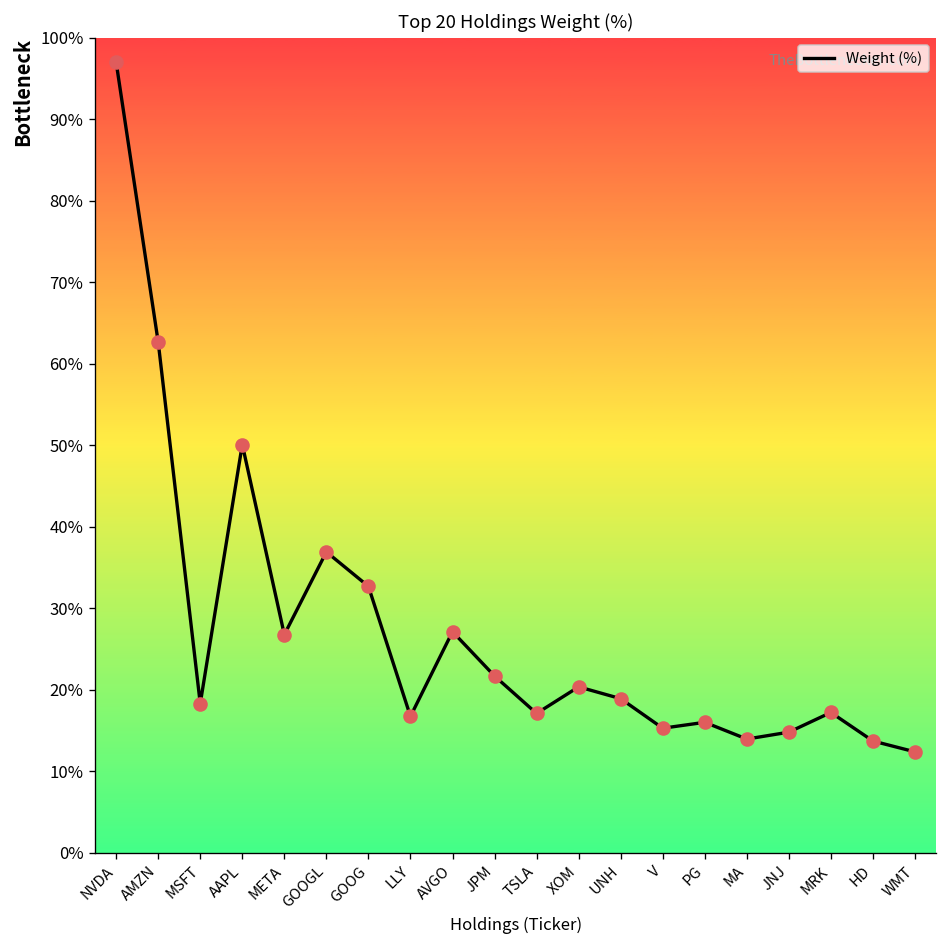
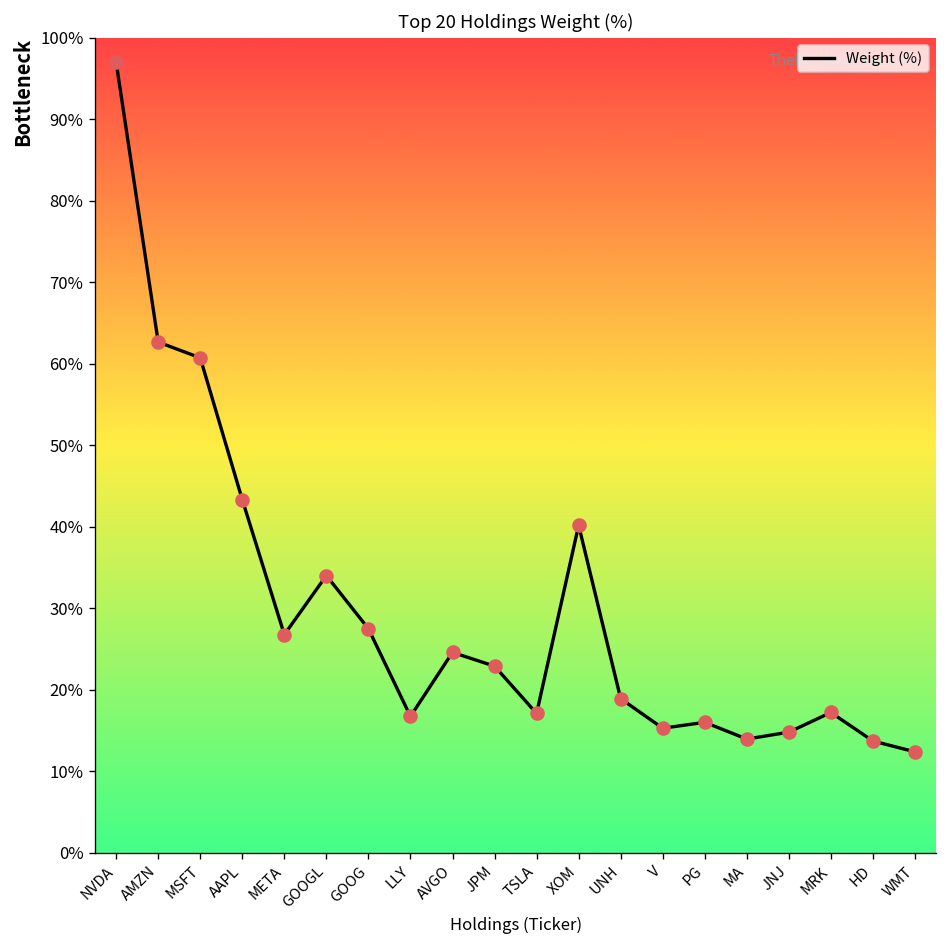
MSFT: 18% -> 61%
AAPL: 50% -> 43%
GOOGL: 37% -> 34%
GOOG: 33% -> 28%
AVGO: 27% -> 25%
JPM: 22% -> 23%
XOM: 20% -> 40%
